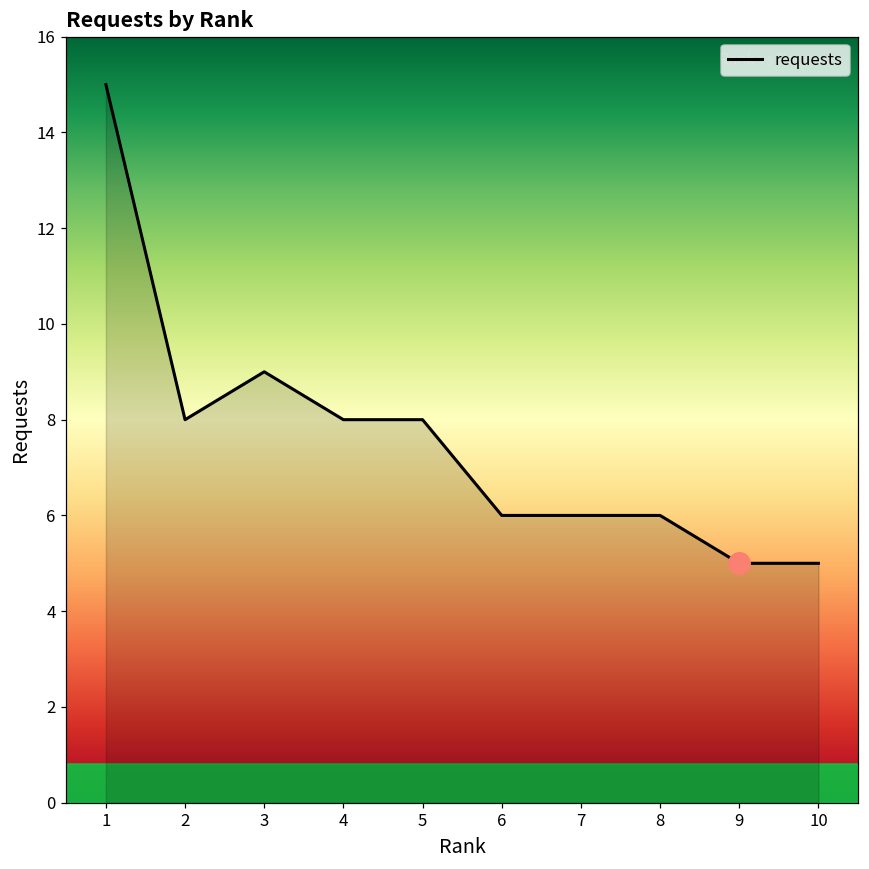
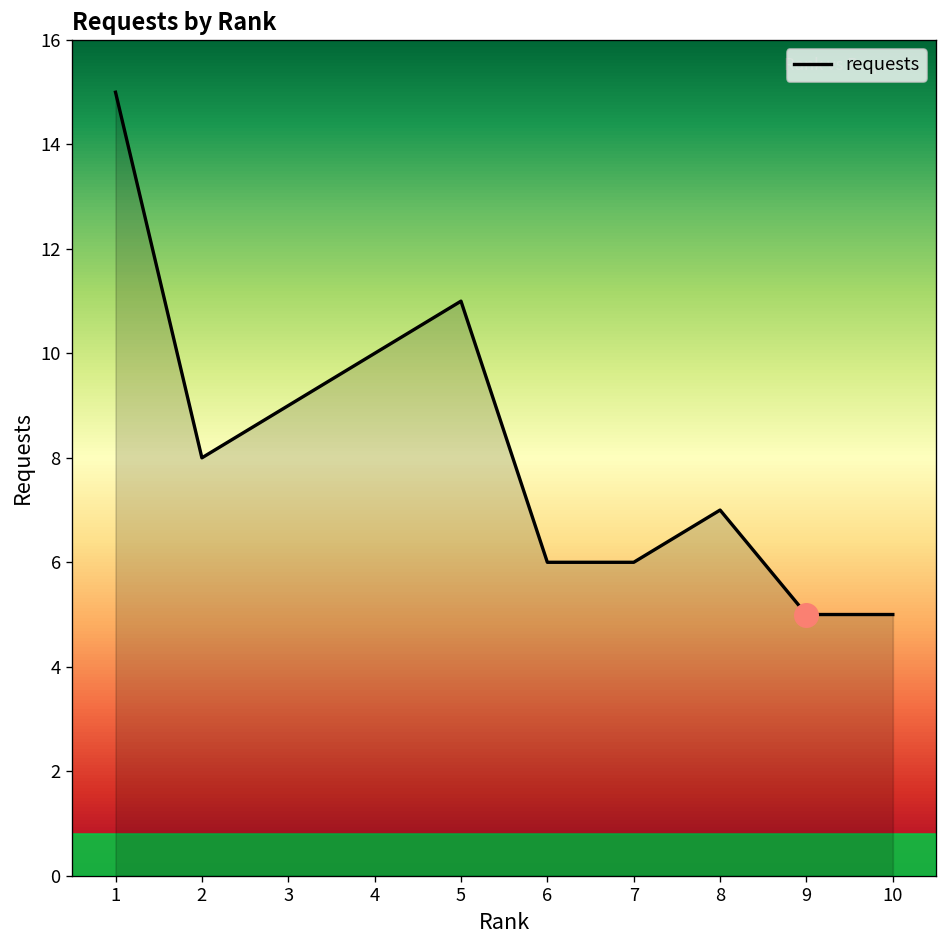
requests, 4: 8 -> 10
requests, 5: 8 -> 11
requests, 8: 6 -> 7
